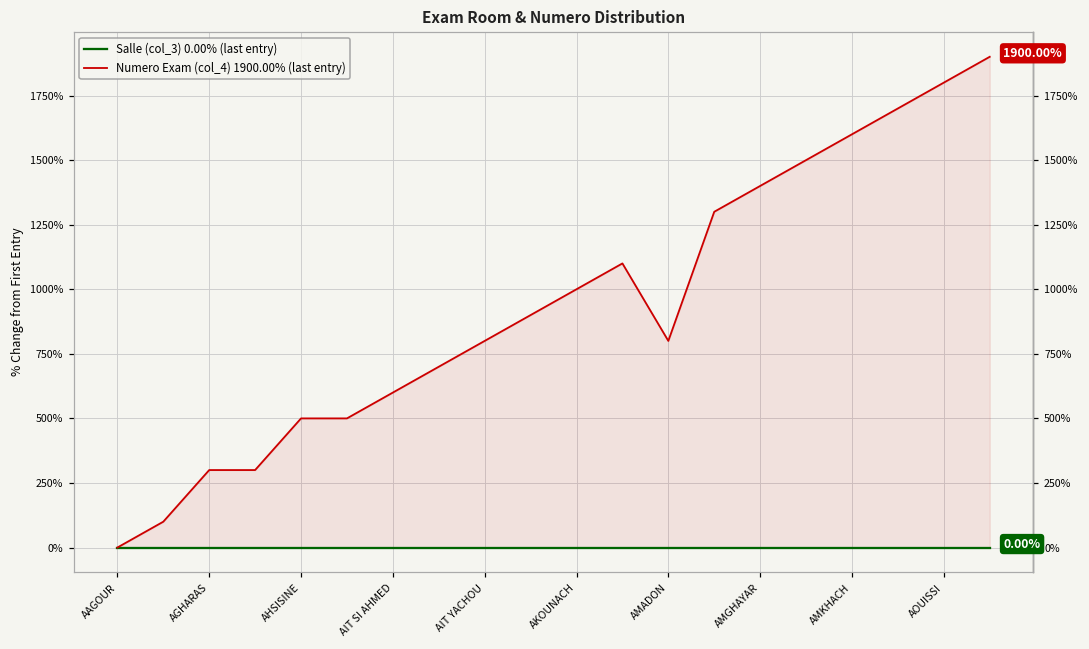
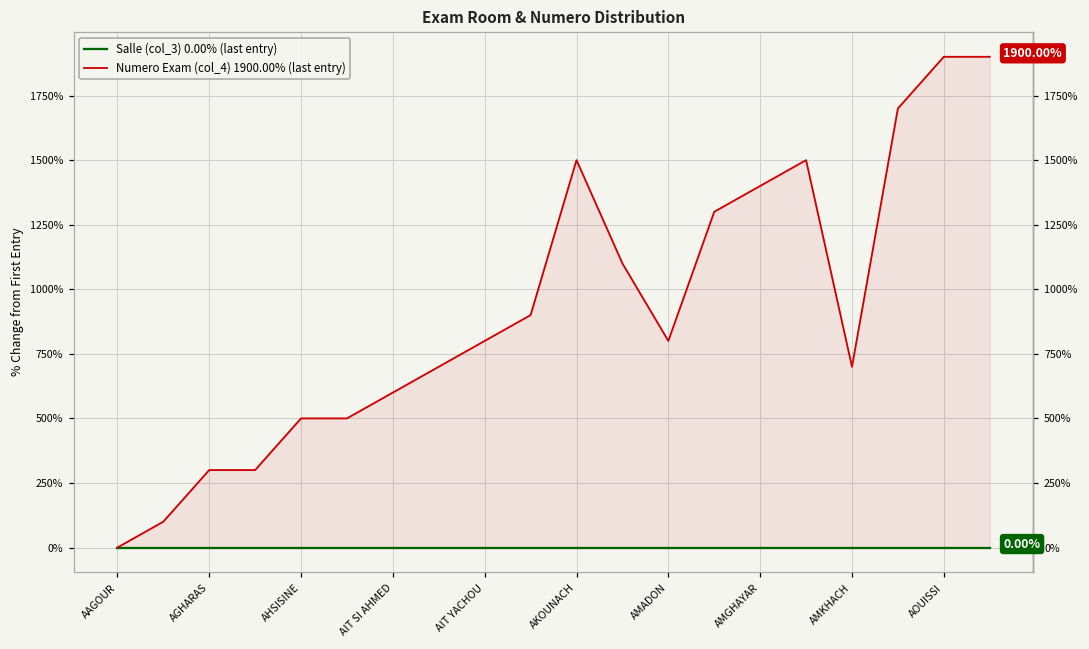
Numero Exam (col_4) 1900.00% (last entry), AKOUNACH: 1000% -> 1500%
Numero Exam (col_4) 1900.00% (last entry), AMKHACH: 1600% -> 700%
Numero Exam (col_4) 1900.00% (last entry), AOUISSI: 1800% -> 1900%
